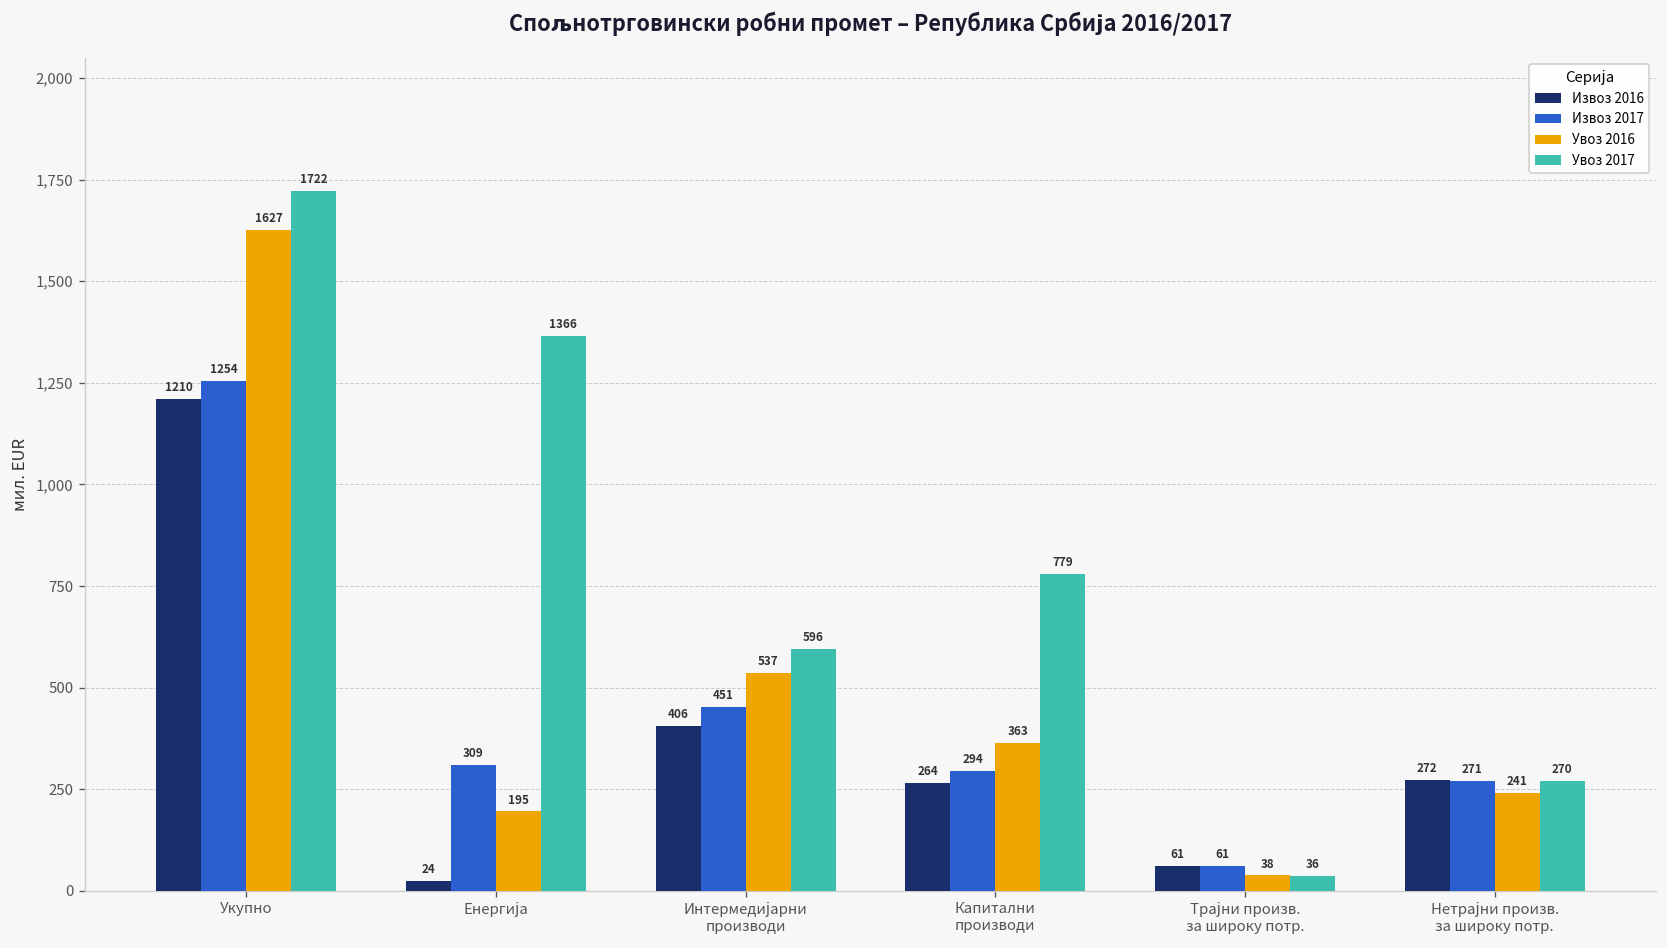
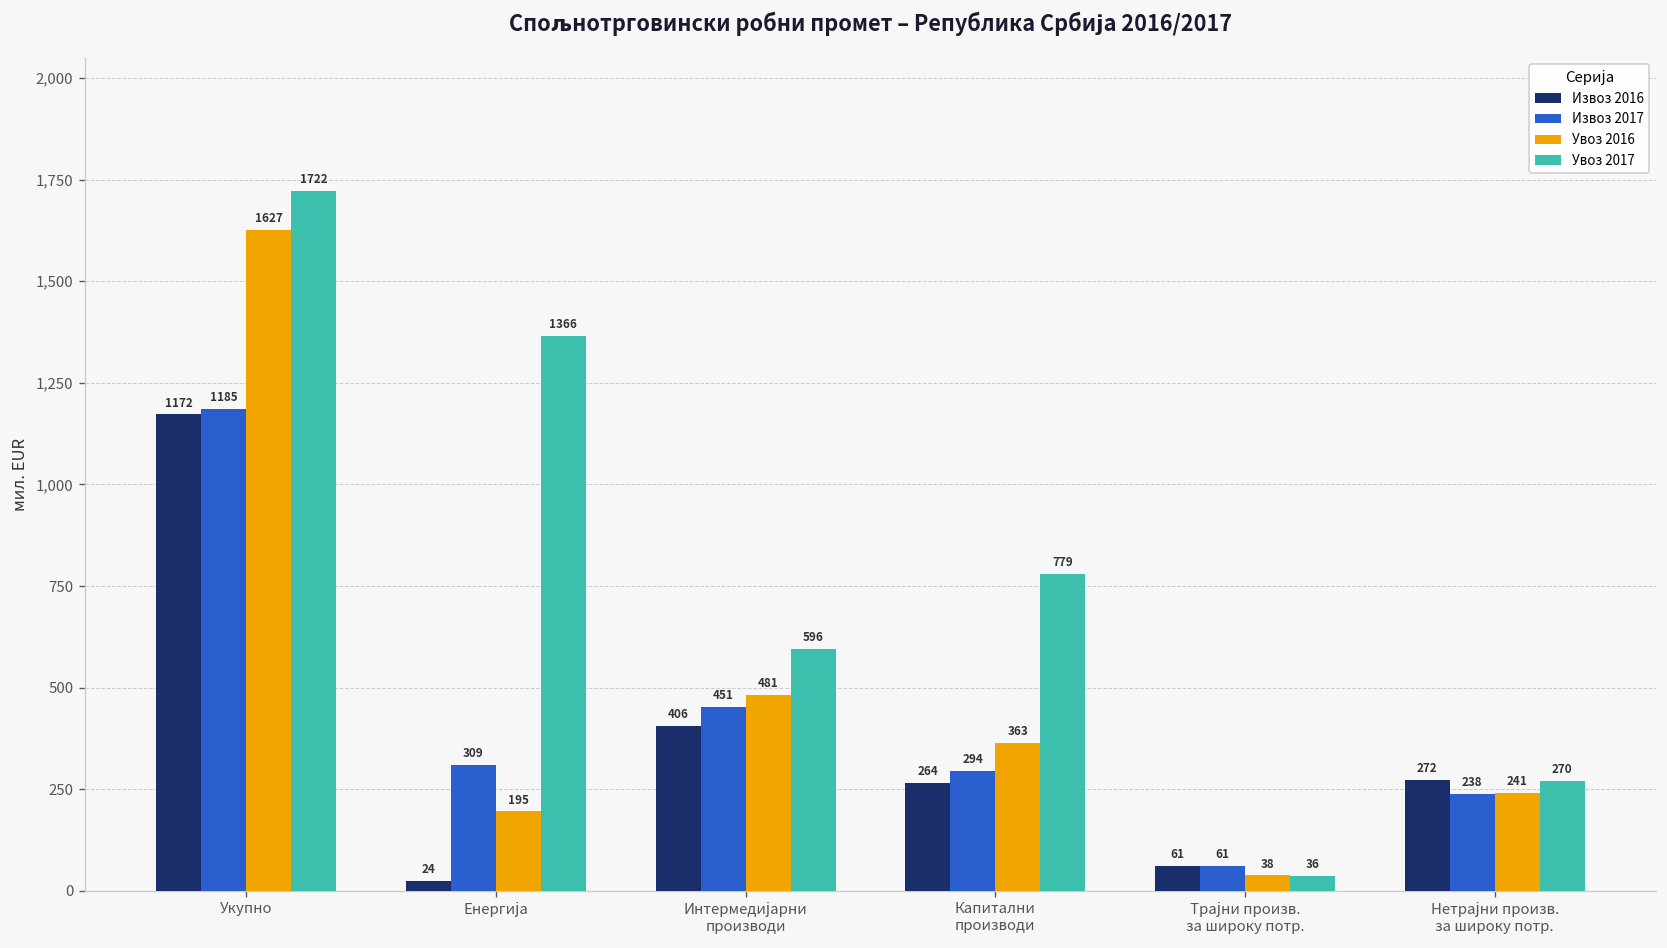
Извоз 2016, Укупно: 1210 -> 1172
Извоз 2017, Укупно: 1254 -> 1185
Увоз 2016, Интермедијарни производи: 537 -> 481
Извоз 2017, Нетрајни произв. за широку потр.: 271 -> 238
